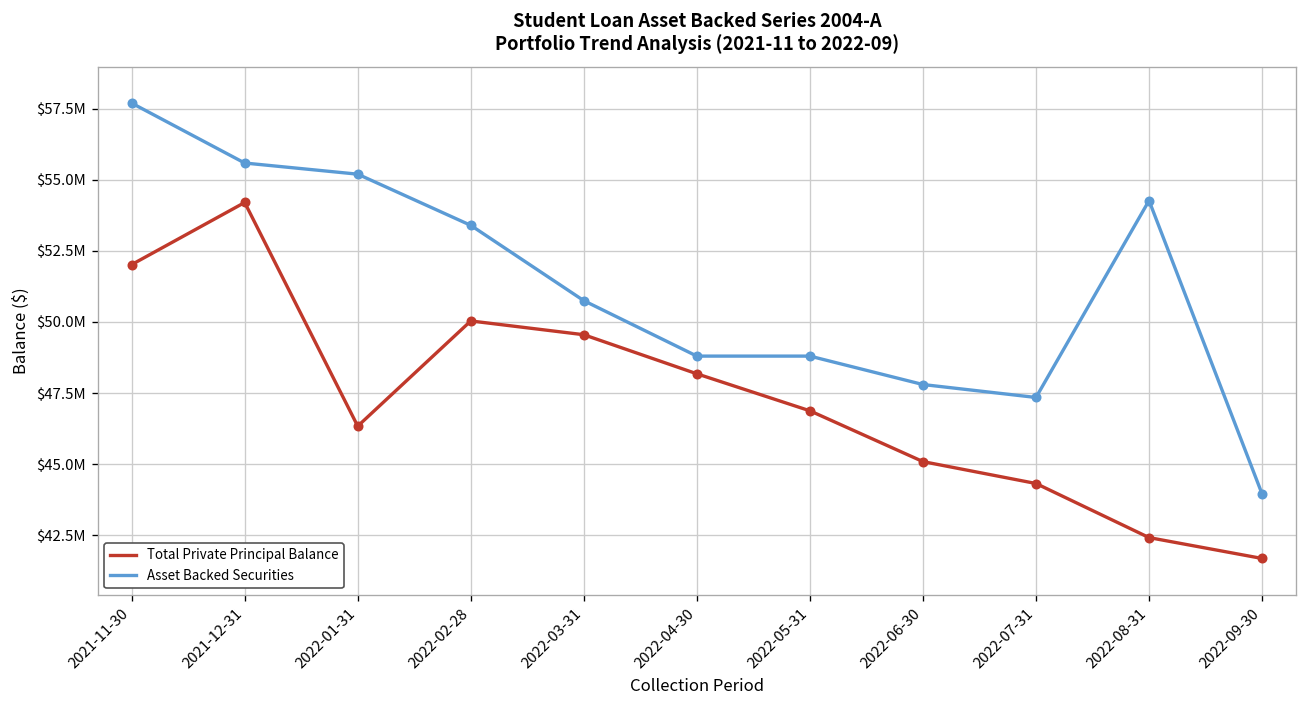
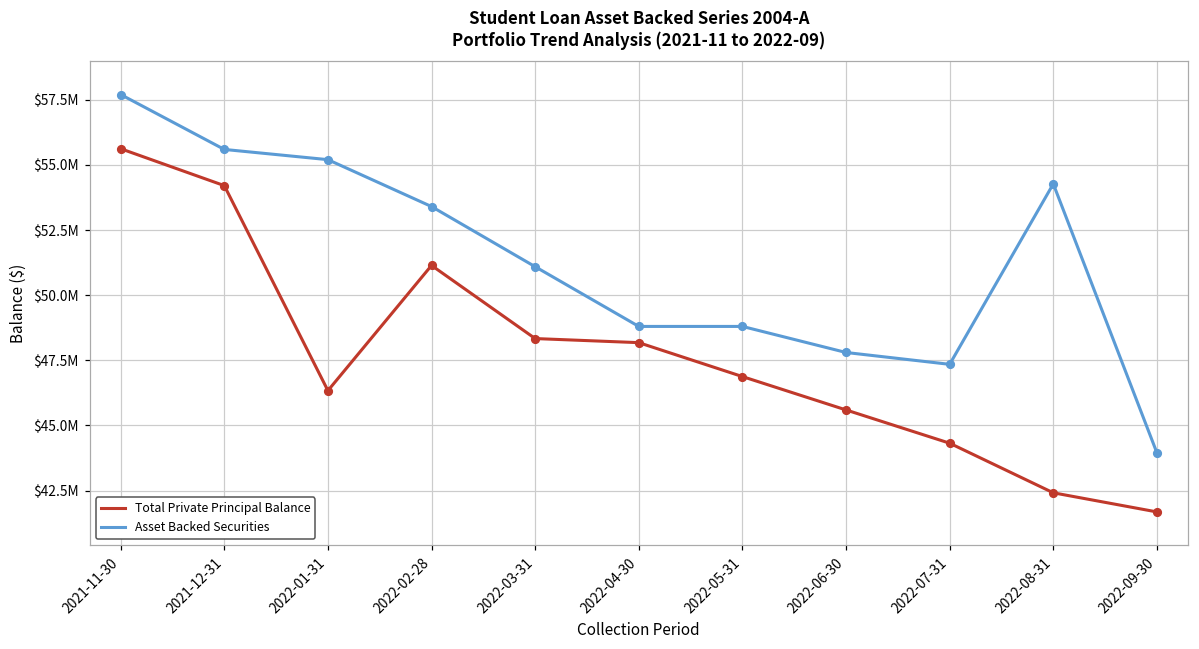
Total Private Principal Balance, 2021-11-30: $52000000 -> $55600000
Total Private Principal Balance, 2022-02-28: $50000000 -> $51100000
Total Private Principal Balance, 2022-03-31: $49600000 -> $48300000
Asset Backed Securities, 2022-03-31: $50800000 -> $51100000
Total Private Principal Balance, 2022-06-30: $45100000 -> $45600000
